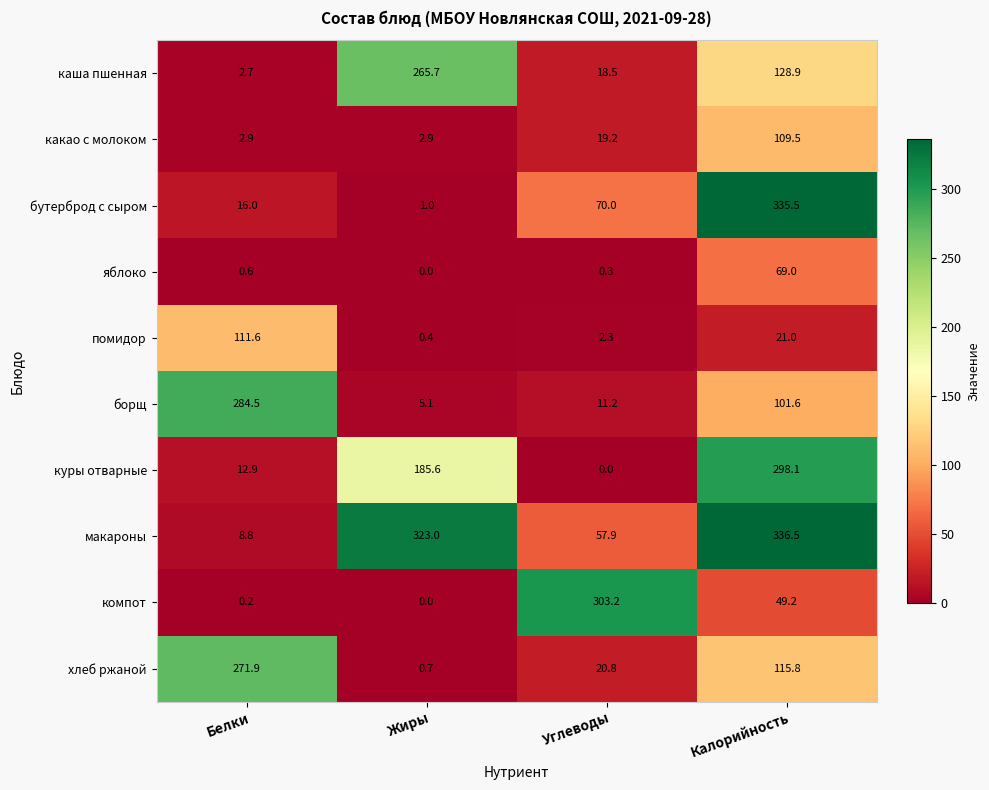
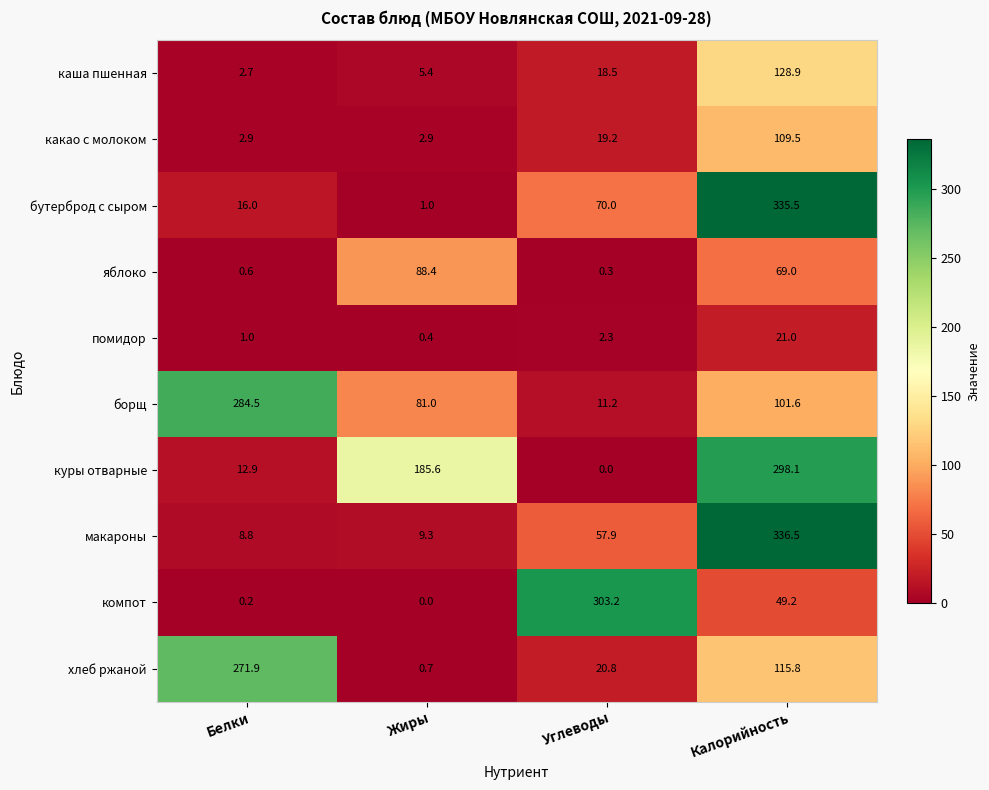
каша пшенная, Жиры: 265.7 -> 5.4
яблоко, Жиры: 0.0 -> 88.4
помидор, Белки: 111.6 -> 1.0
борщ, Жиры: 5.1 -> 81.0
макароны, Жиры: 323.0 -> 9.3
